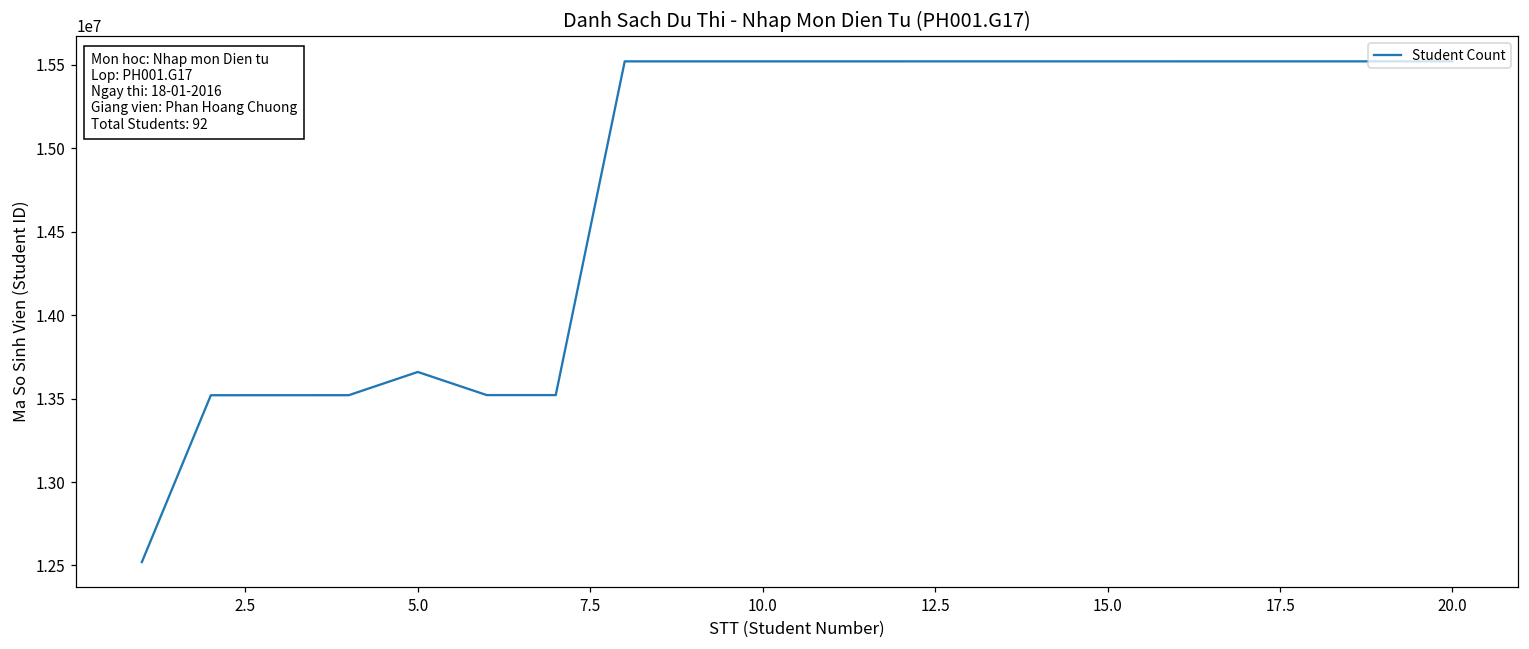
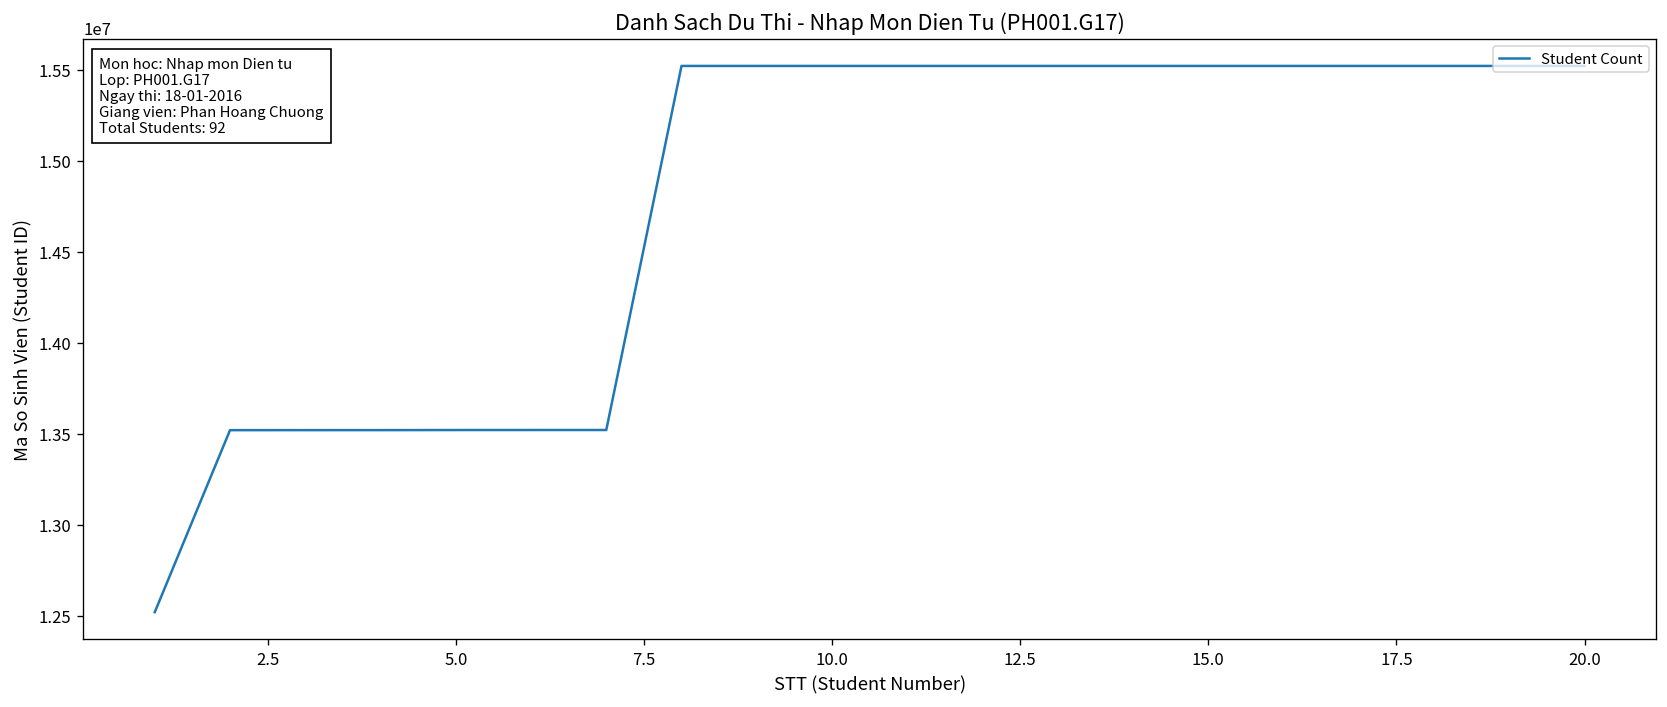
5.0: 13660000 -> 13520000
